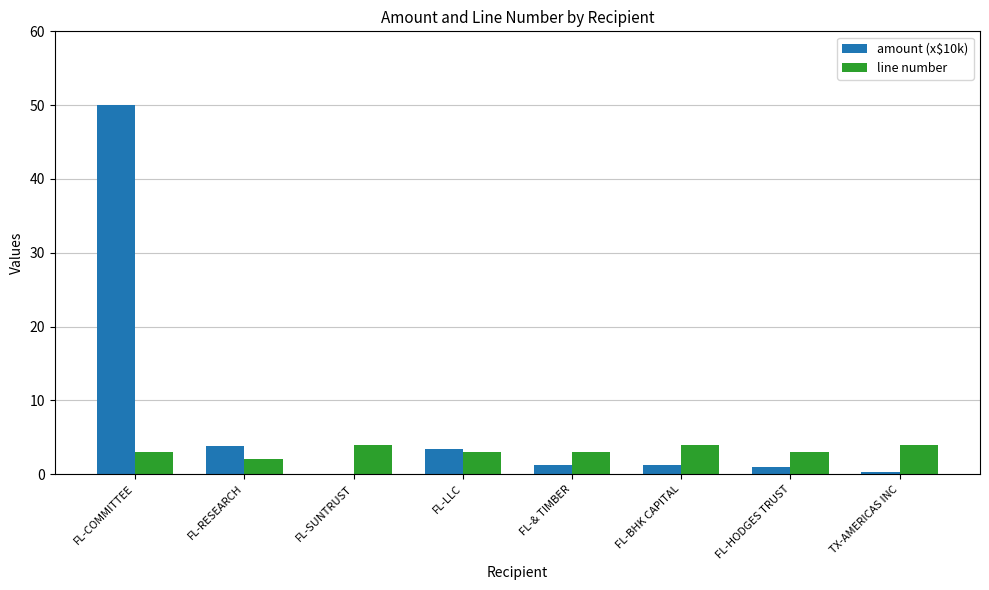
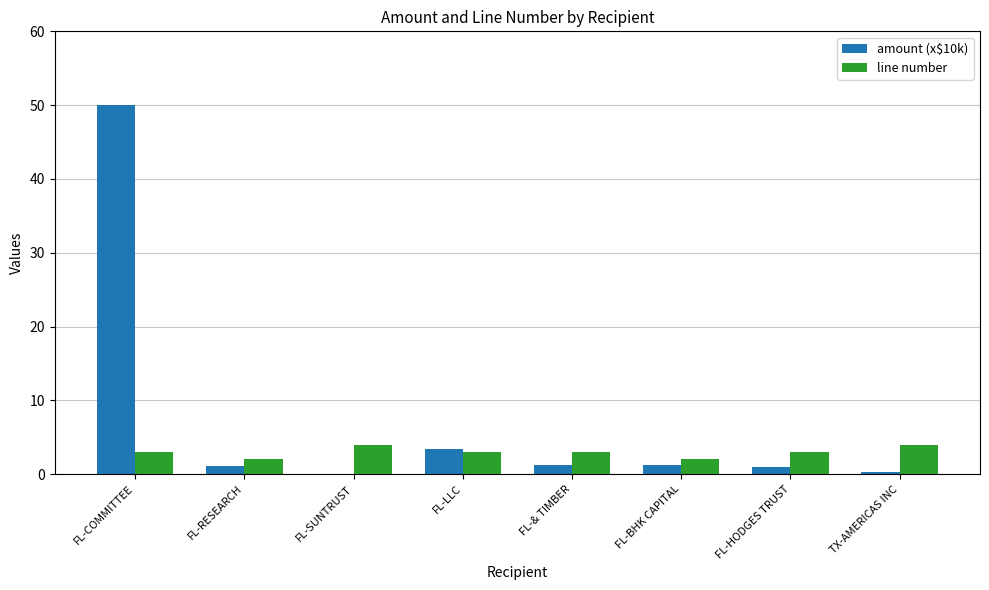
amount (x$10k), FL-RESEARCH: 4 -> 1
line number, FL-BHK CAPITAL: 4 -> 2
